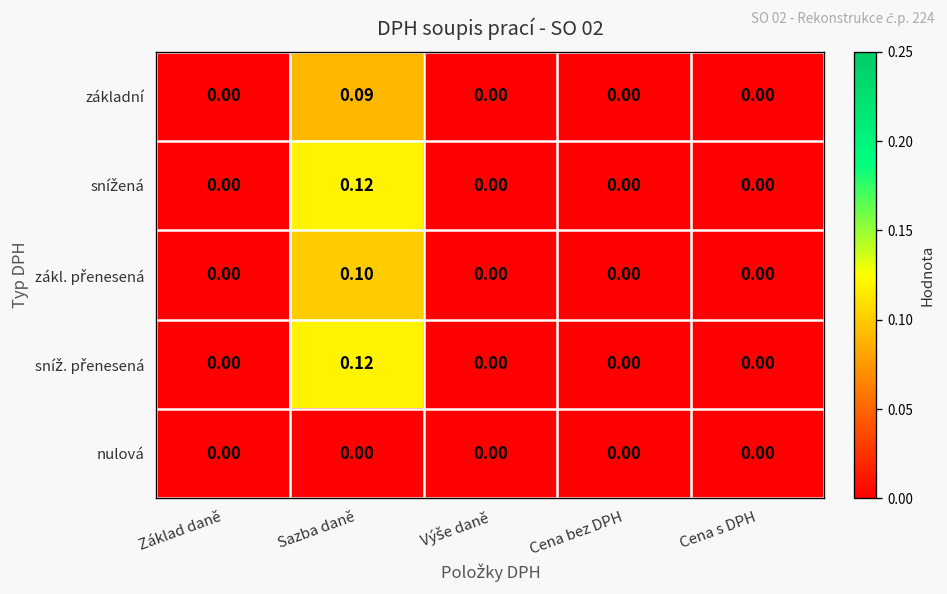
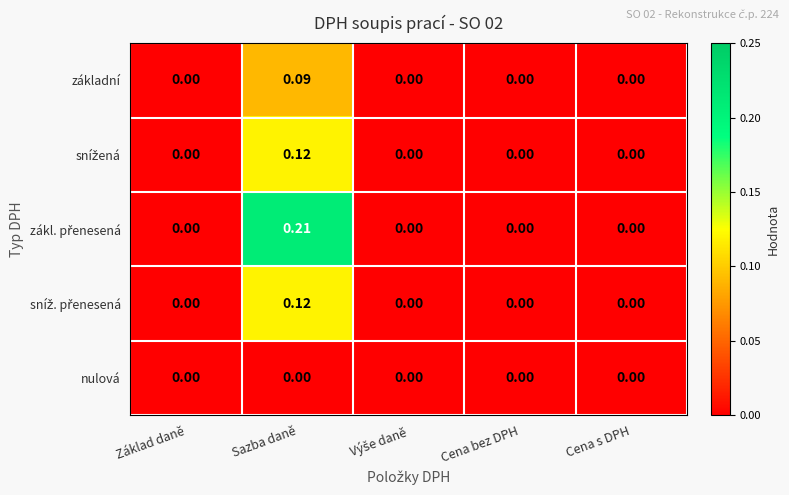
zákl. přenesená, Sazba daně: 0.10 -> 0.21
